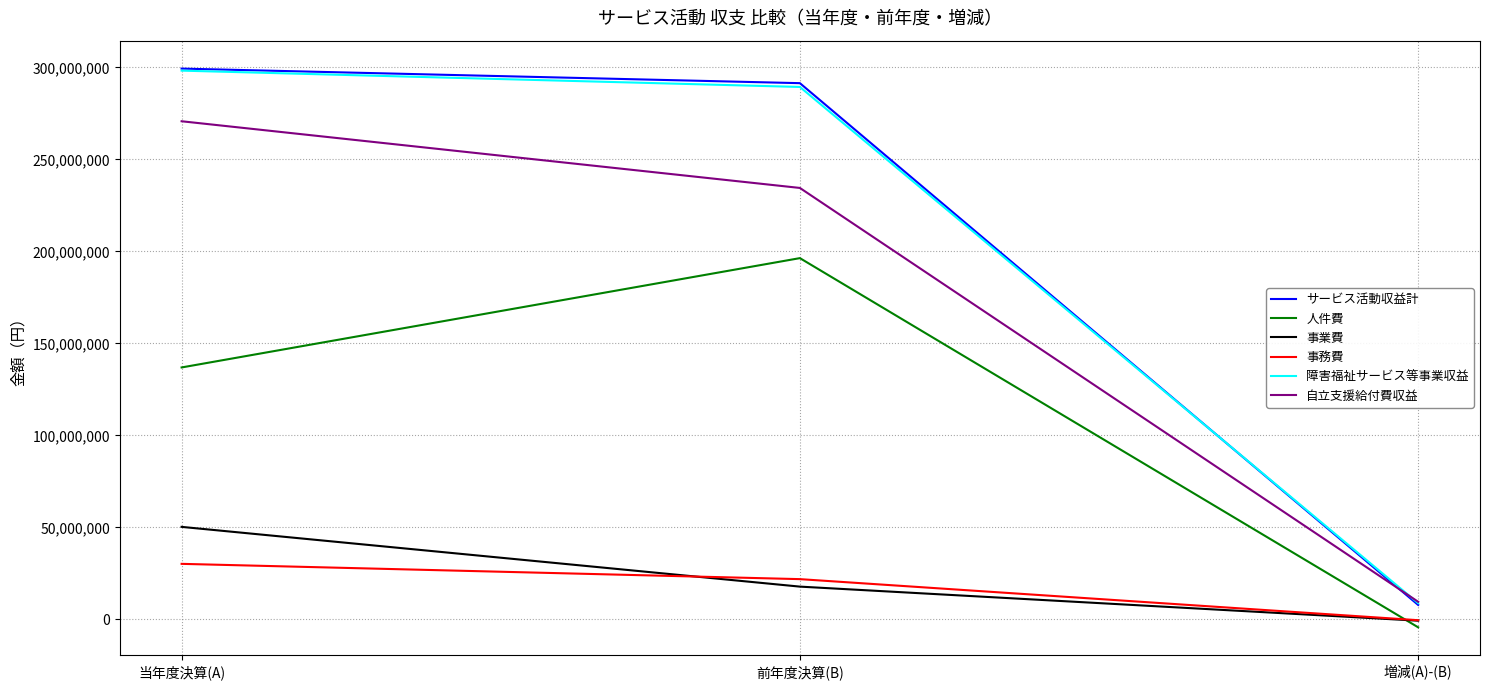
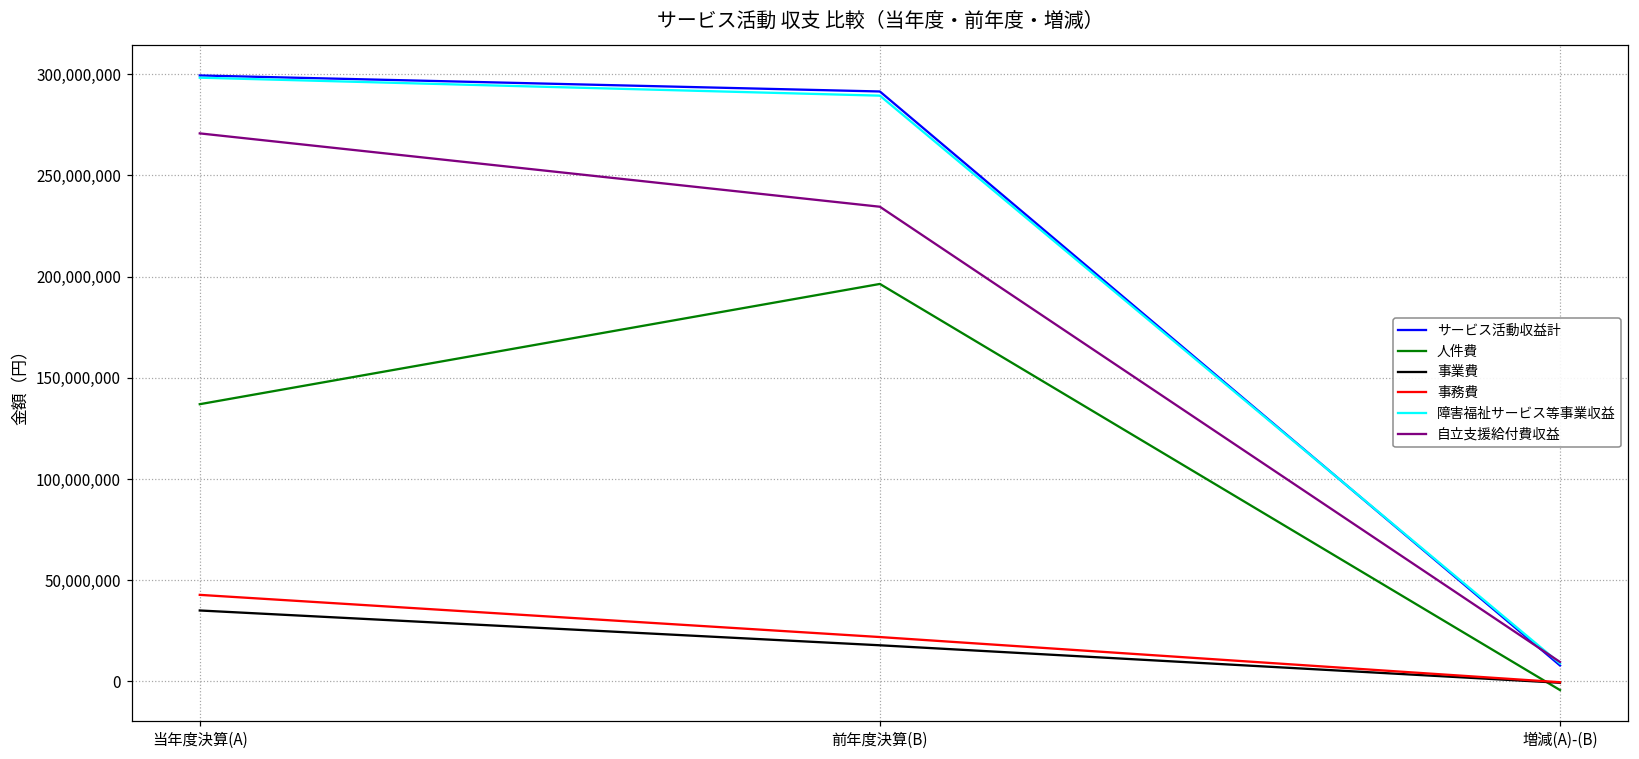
事業費, 当年度決算(A): 50,000,000 -> 35,000,000
事務費, 当年度決算(A): 30,000,000 -> 43,000,000
